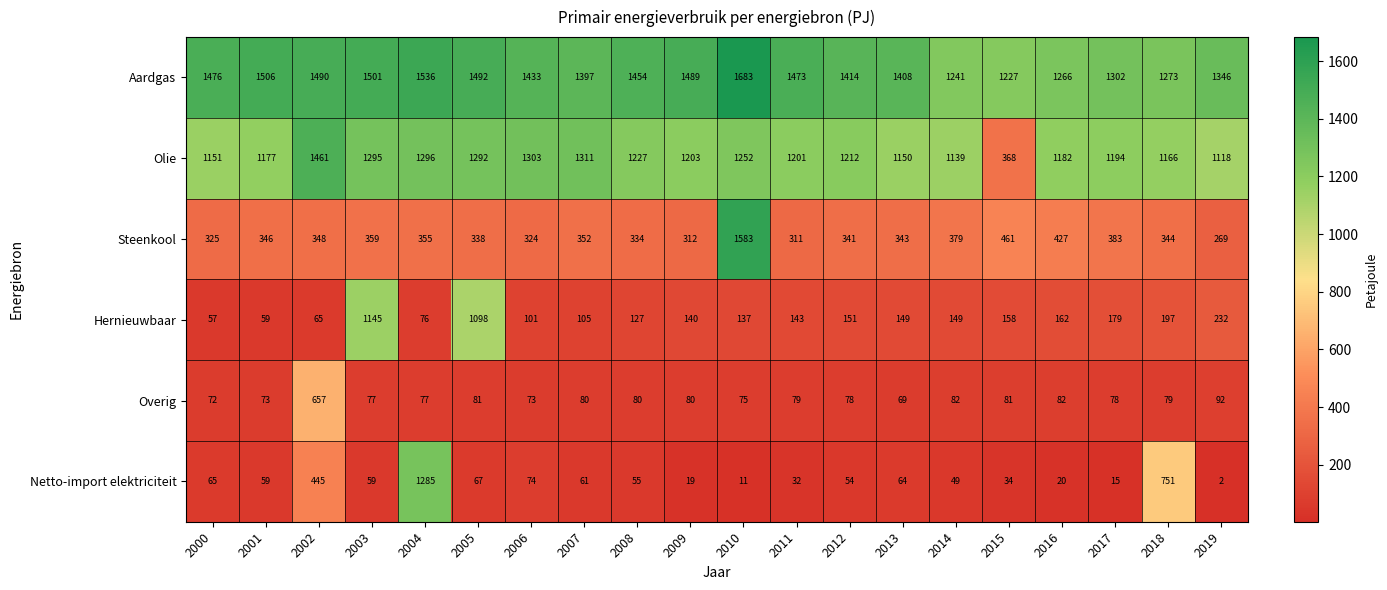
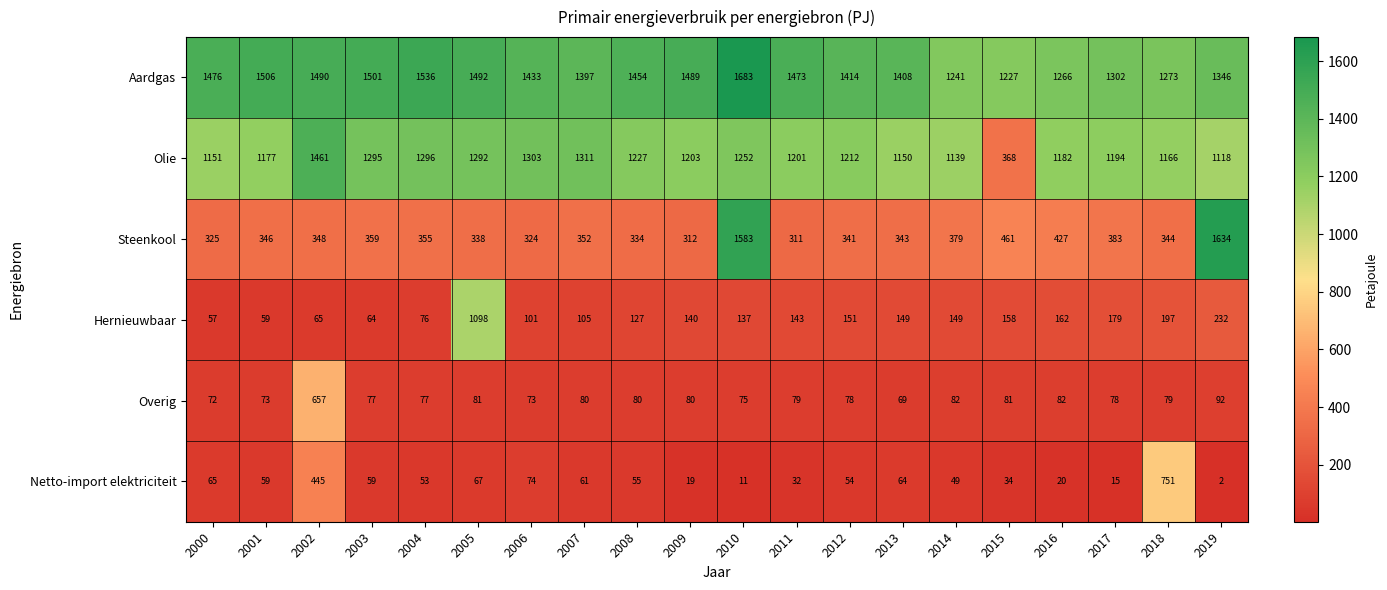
Steenkool, 2019: 269 -> 1634
Hernieuwbaar, 2003: 1145 -> 64
Netto-import elektriciteit, 2004: 1285 -> 53
